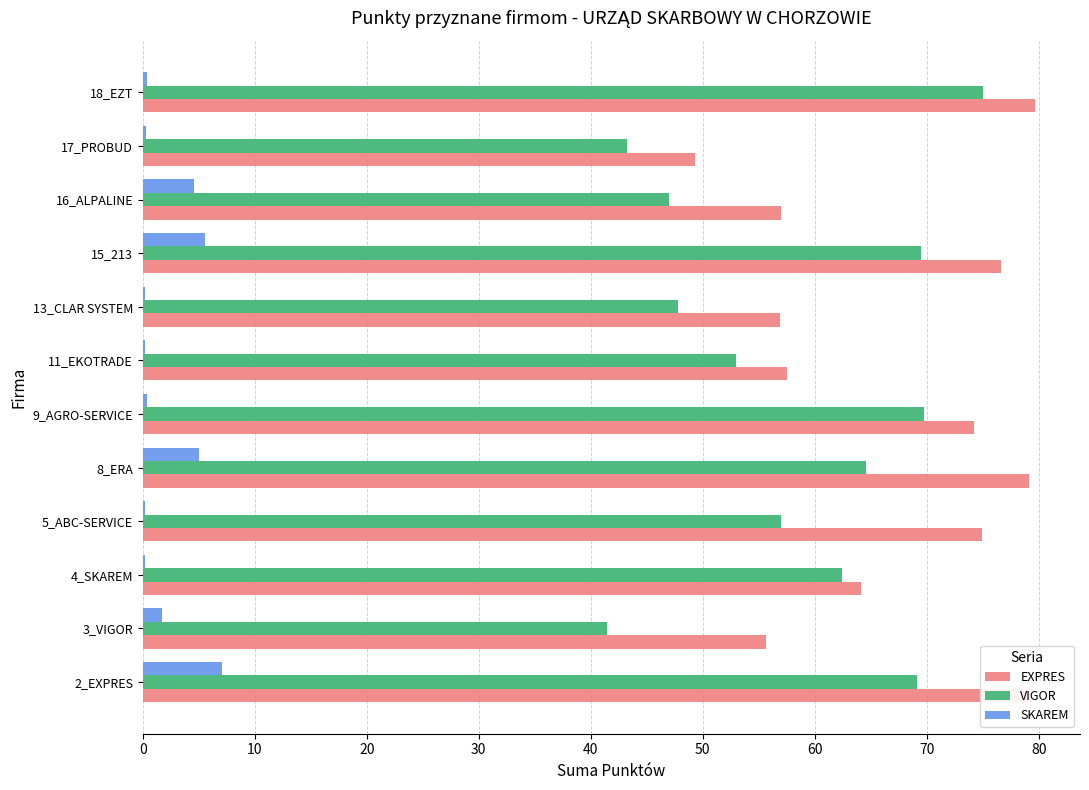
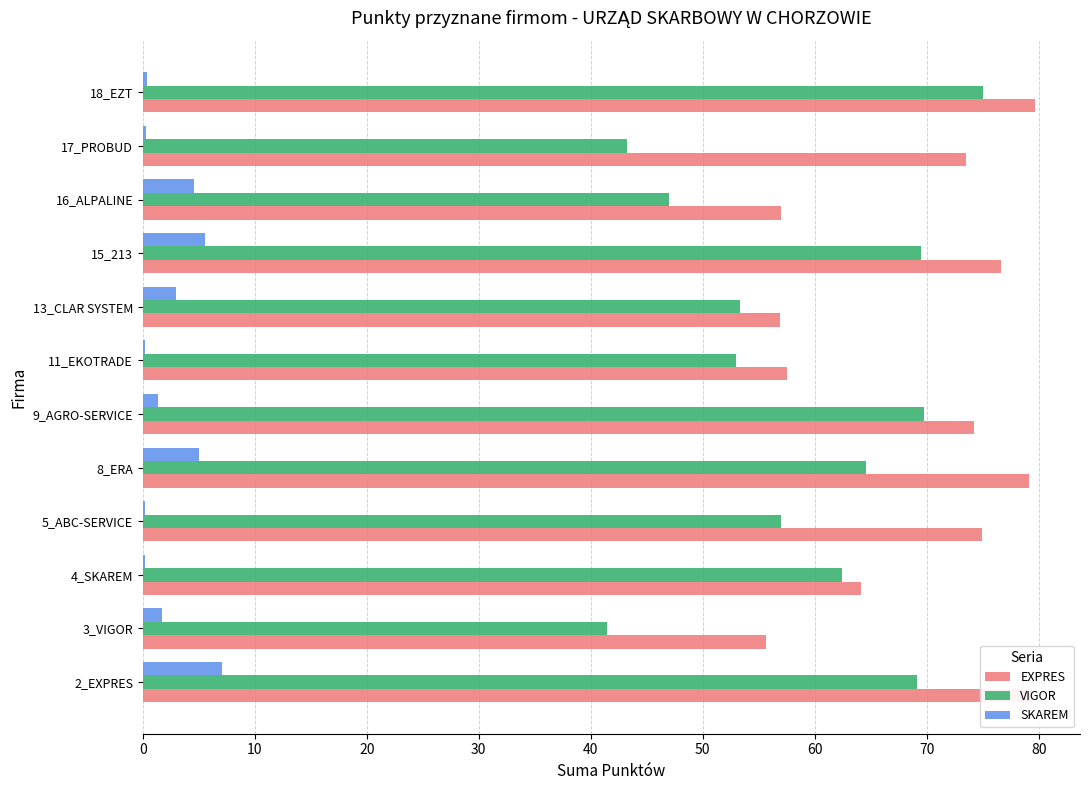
EXPRES, 17_PROBUD: 49.3 -> 73.5
SKAREM, 13_CLAR SYSTEM: 0.2 -> 3.0
VIGOR, 13_CLAR SYSTEM: 47.8 -> 53.4
SKAREM, 9_AGRO-SERVICE: 0.3 -> 1.3
